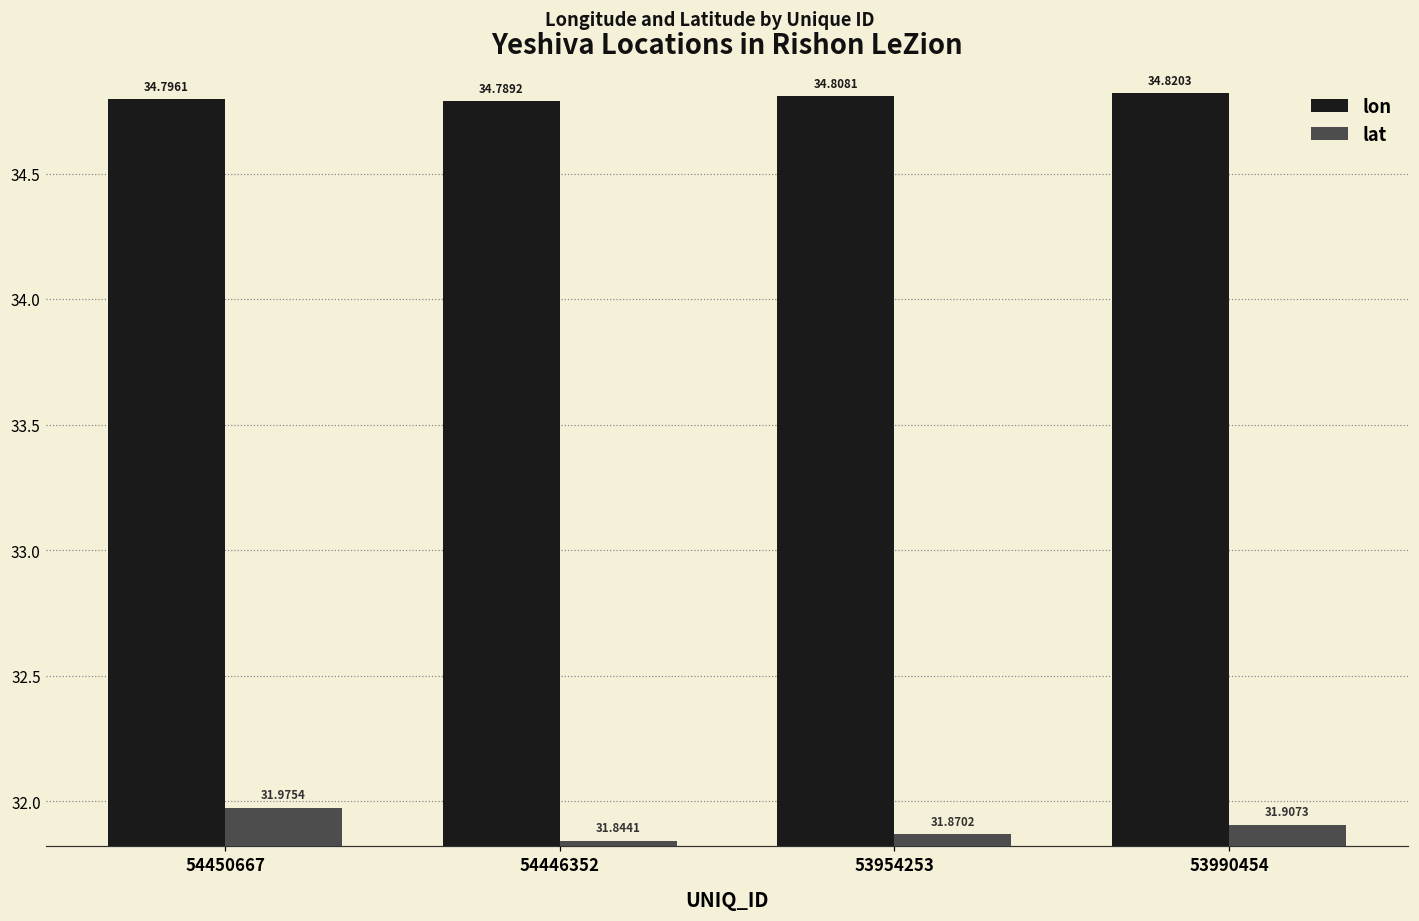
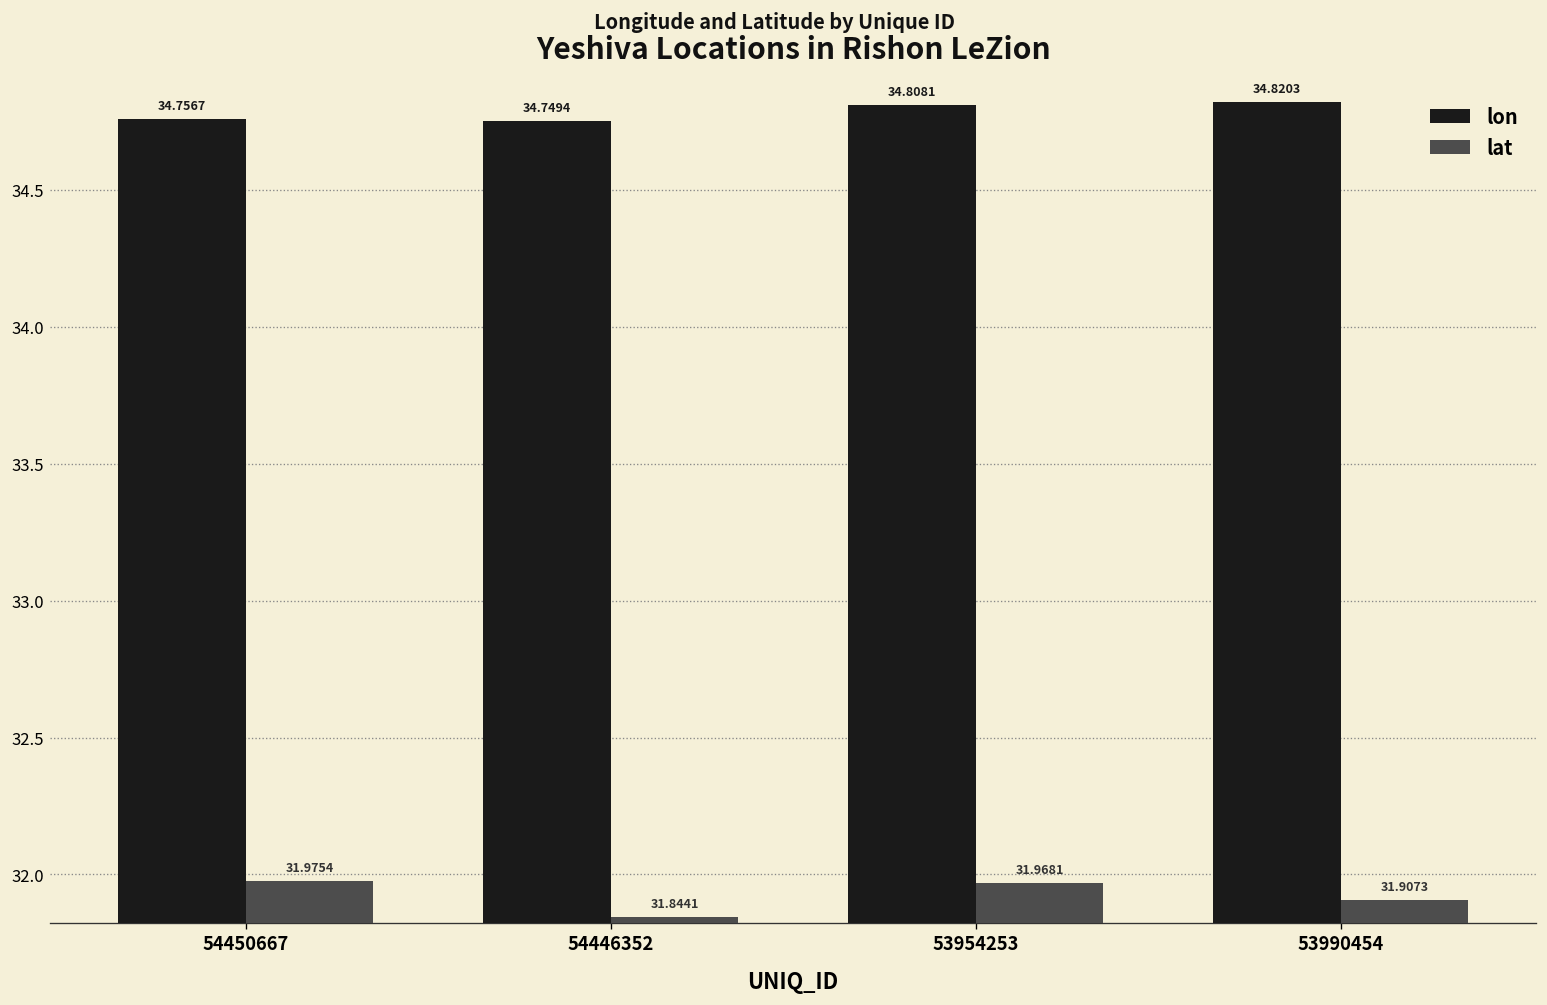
lon, 54450667: 34.7961 -> 34.7567
lon, 54446352: 34.7892 -> 34.7494
lat, 53954253: 31.8702 -> 31.9681
